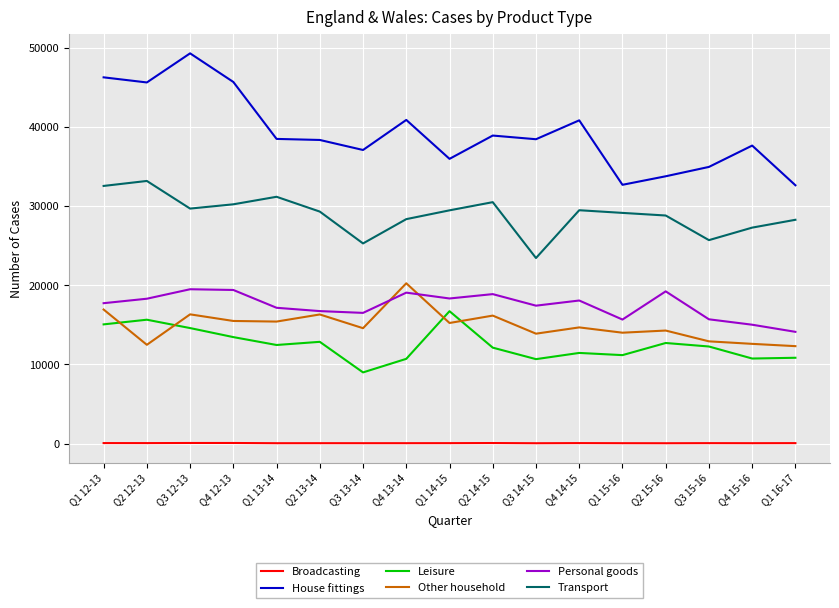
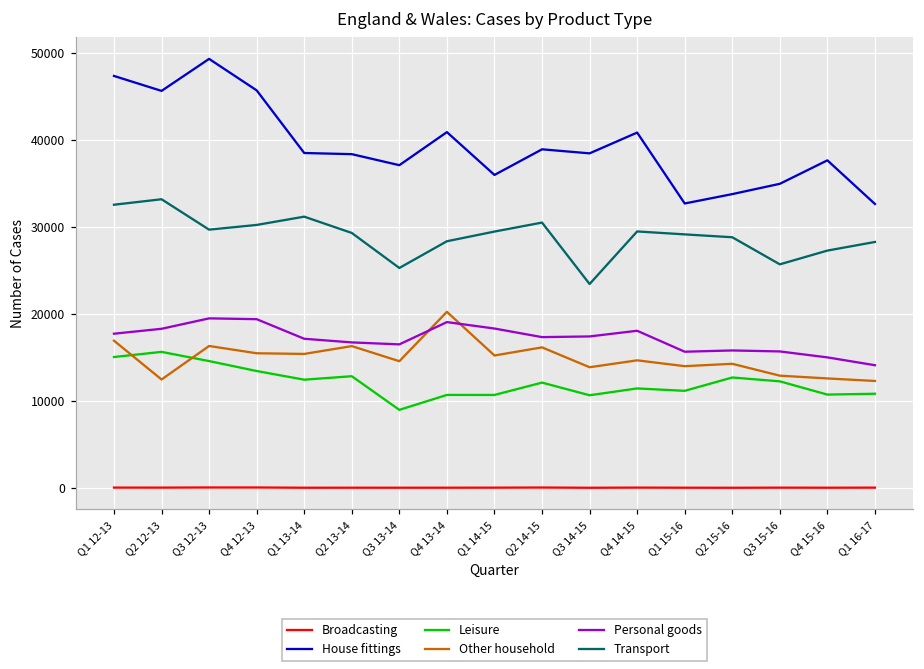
House fittings, Q1 12-13: 46000 -> 47000
Leisure, Q1 14-15: 17000 -> 11000
Personal goods, Q2 14-15: 19000 -> 17000
Personal goods, Q2 15-16: 19000 -> 16000
